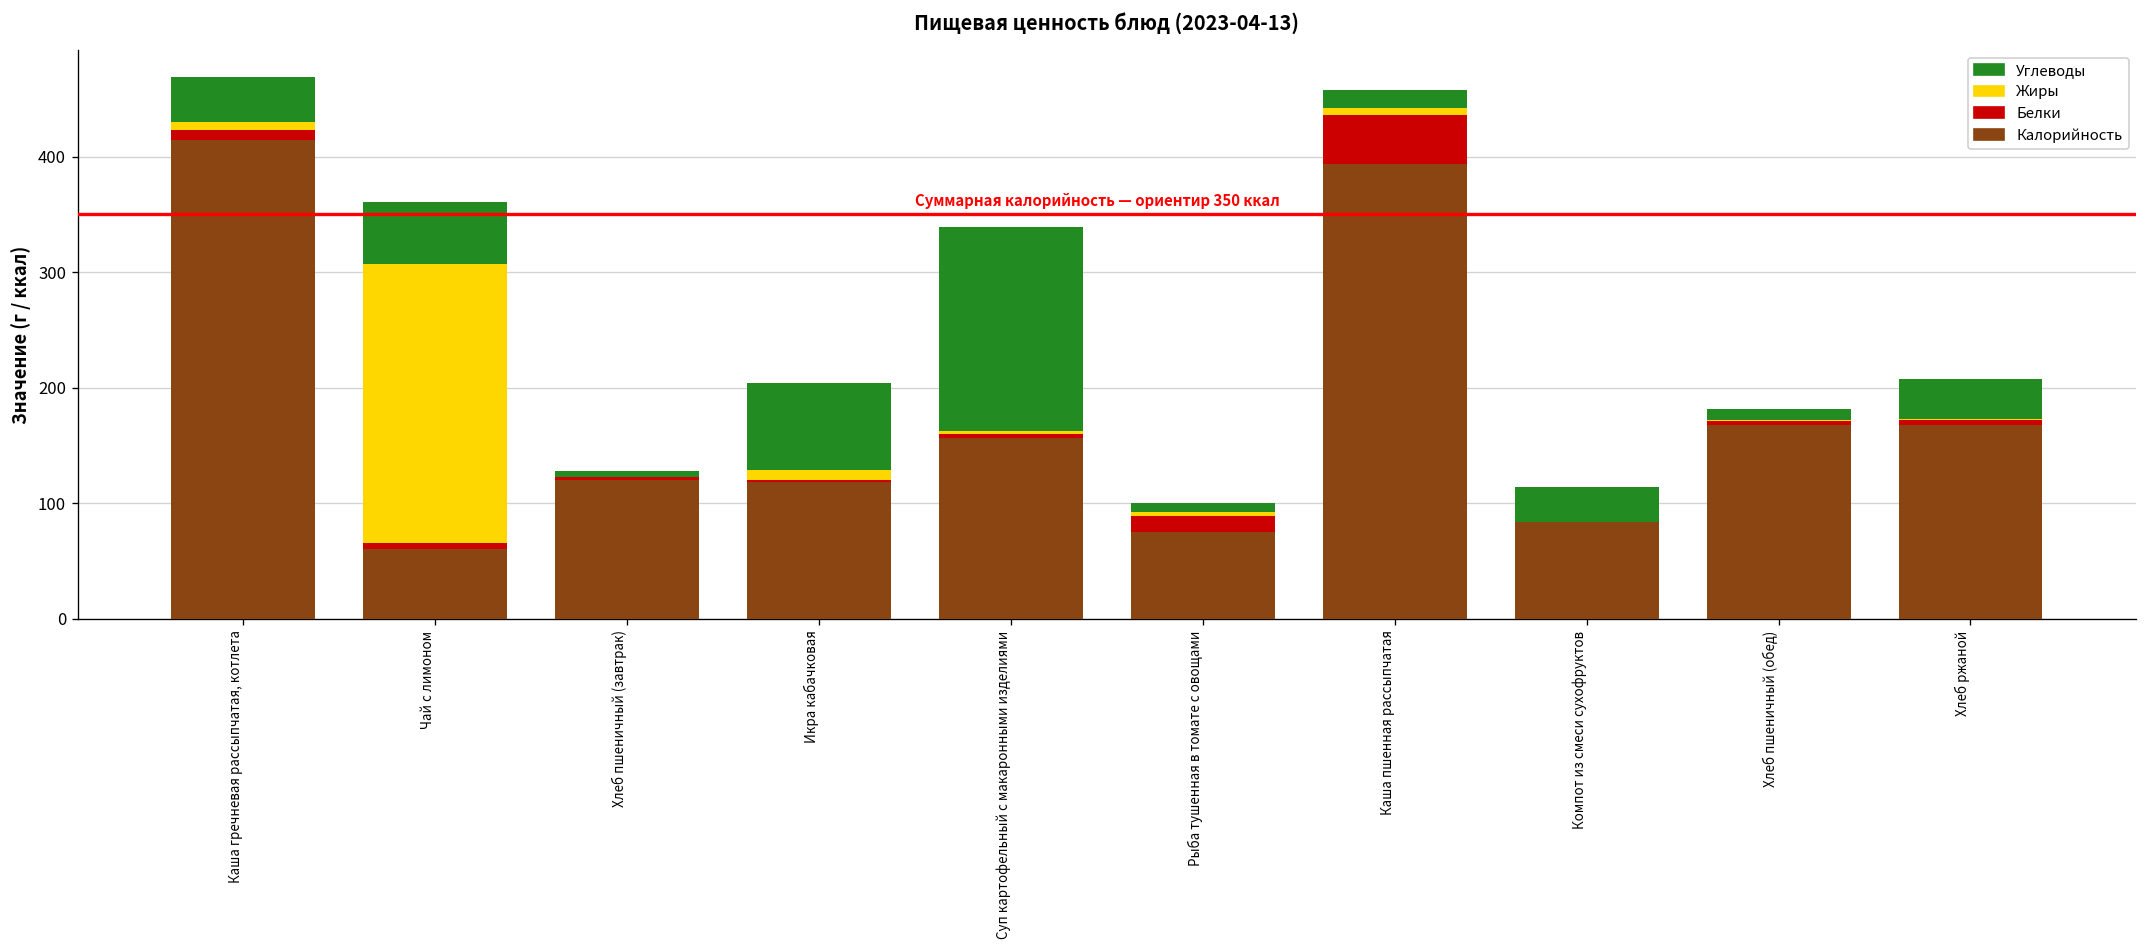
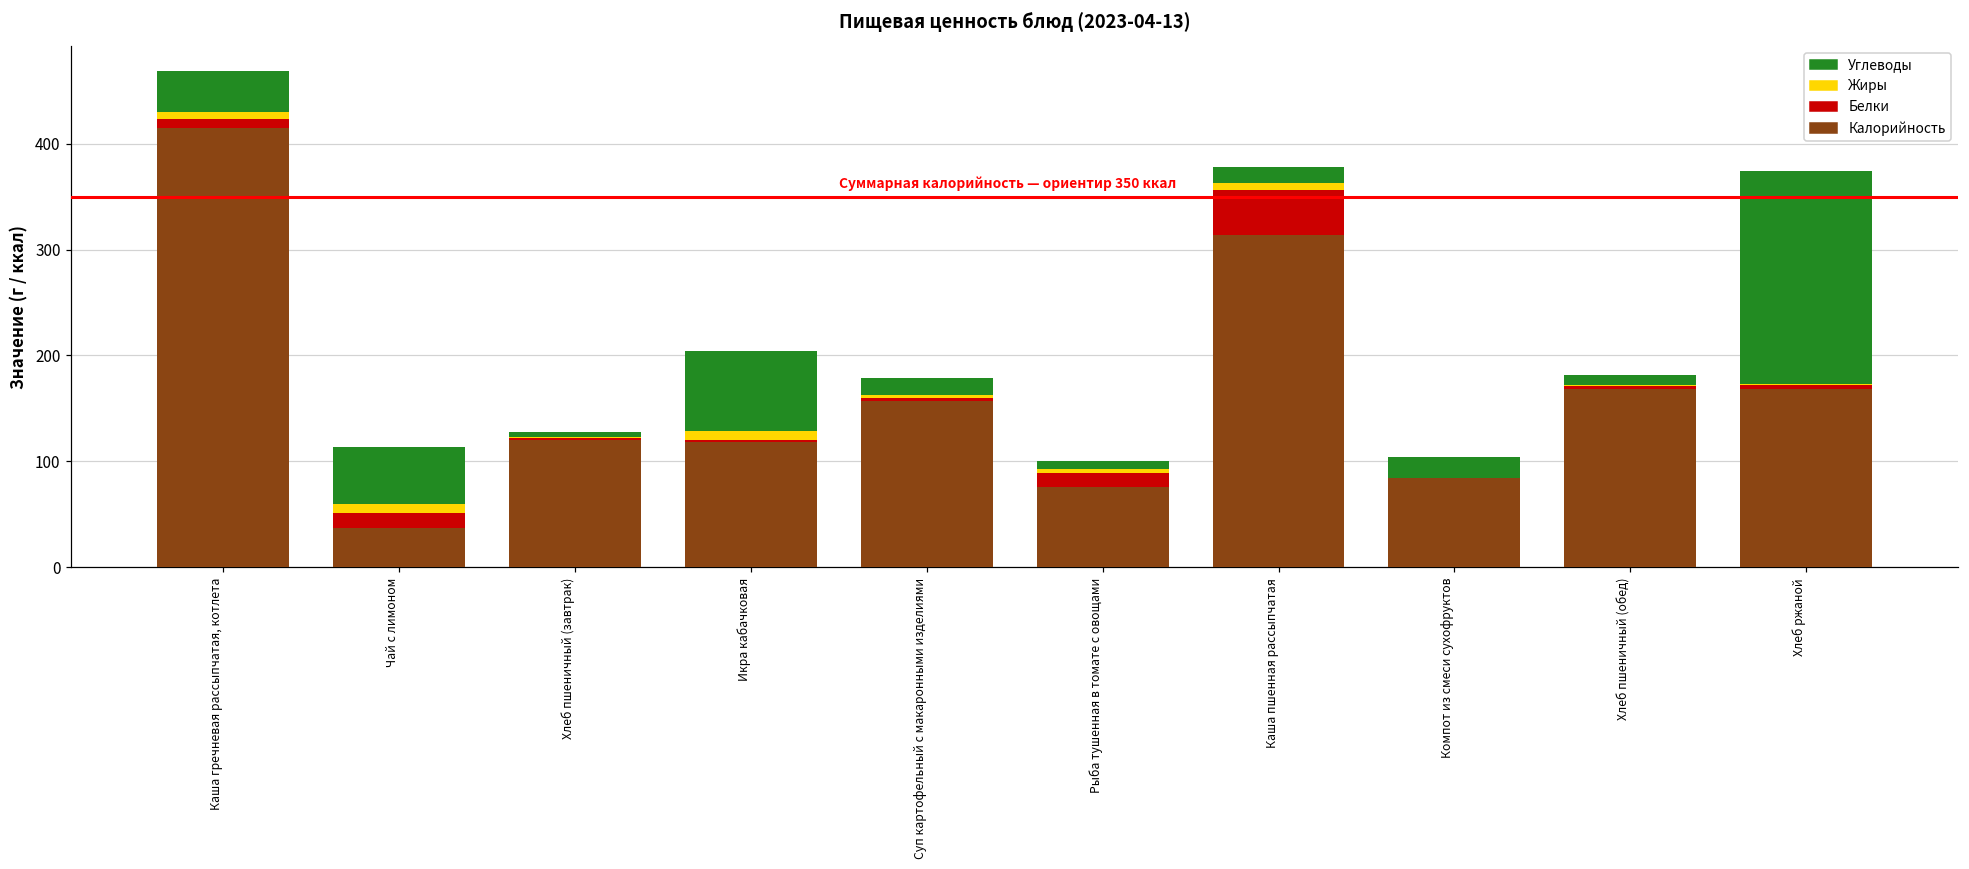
Калорийность, Чай с лимоном: 60 -> 40
Белки, Чай с лимоном: 5 -> 14
Жиры, Чай с лимоном: 240 -> 10
Углеводы, Суп картофельный с макаронными изделиями: 180 -> 20
Калорийность, Каша пшенная рассыпчатая: 390 -> 310
Углеводы, Компот из смеси сухофруктов: 30 -> 20
Углеводы, Хлеб ржаной: 40 -> 200
